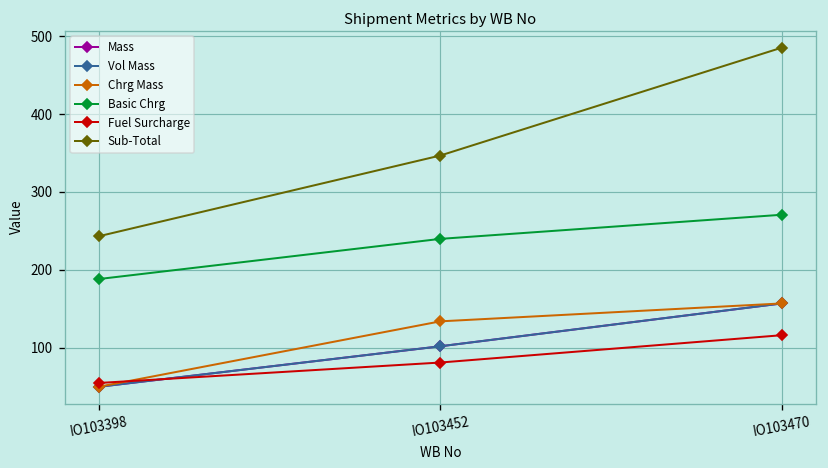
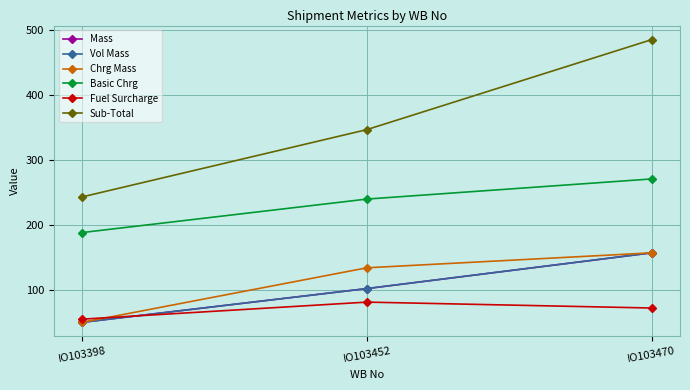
Fuel Surcharge, IO103470: 120 -> 70
